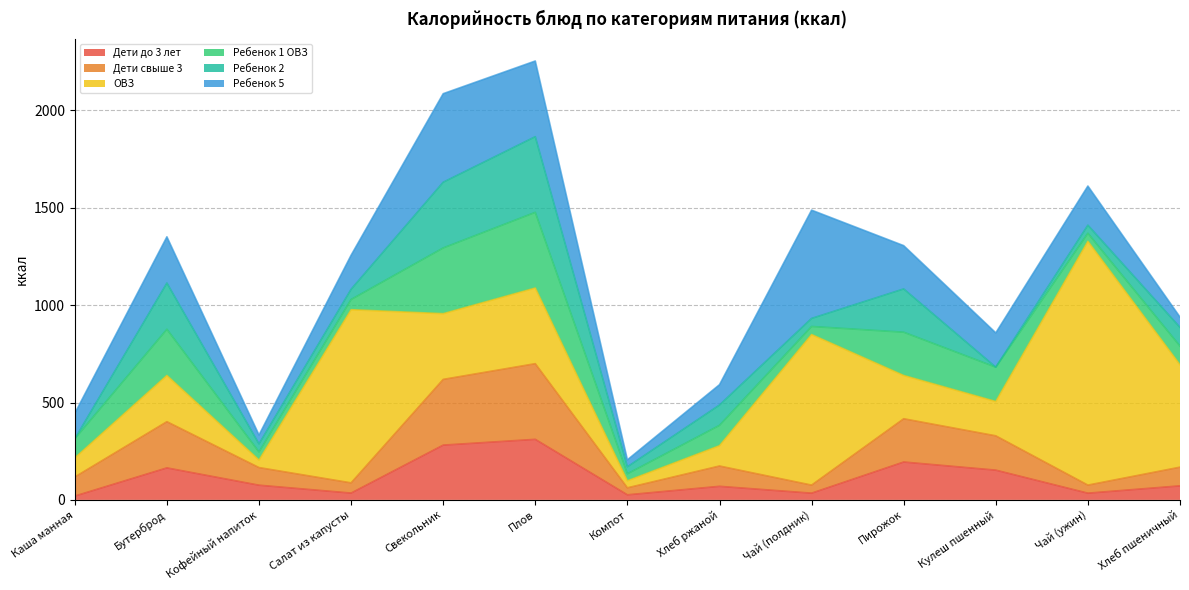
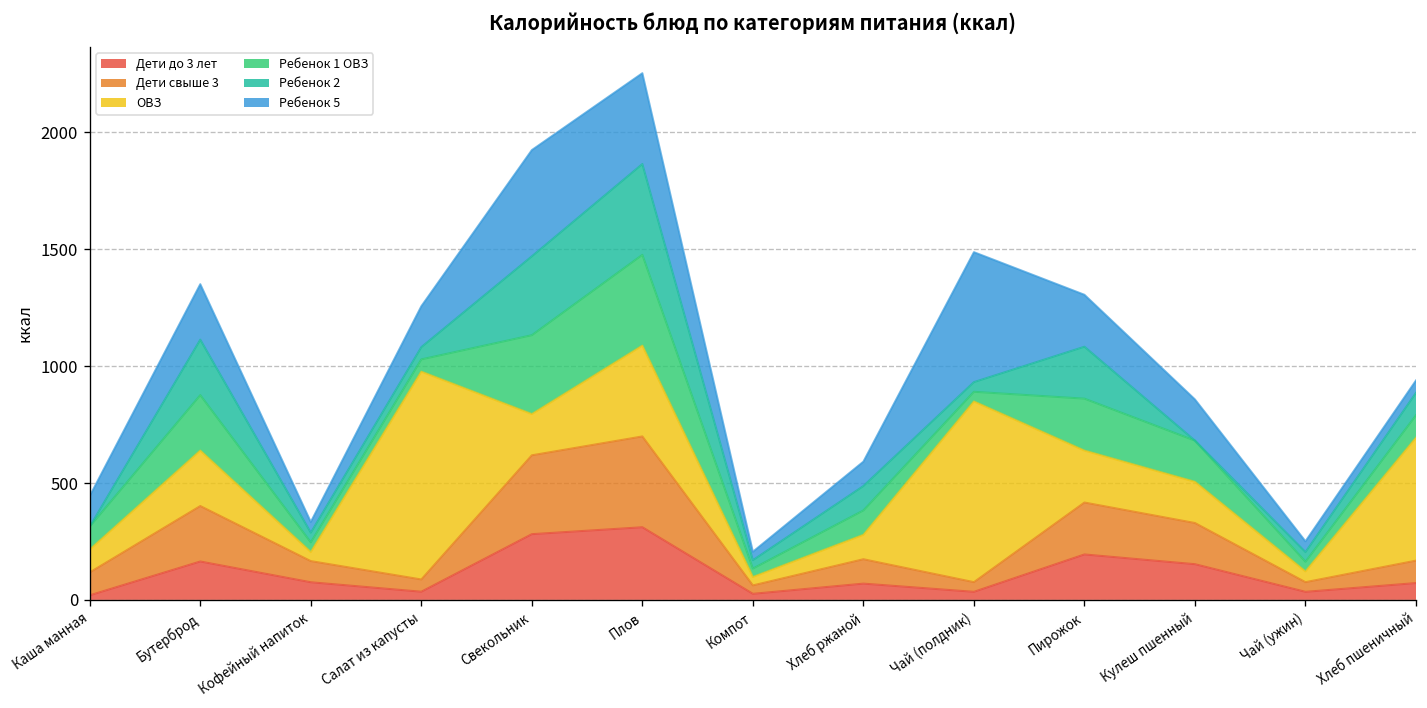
ОВЗ, Свекольник: 340 -> 180
ОВЗ, Чай (ужин): 1250 -> 50
Ребенок 5, Чай (ужин): 200 -> 50
